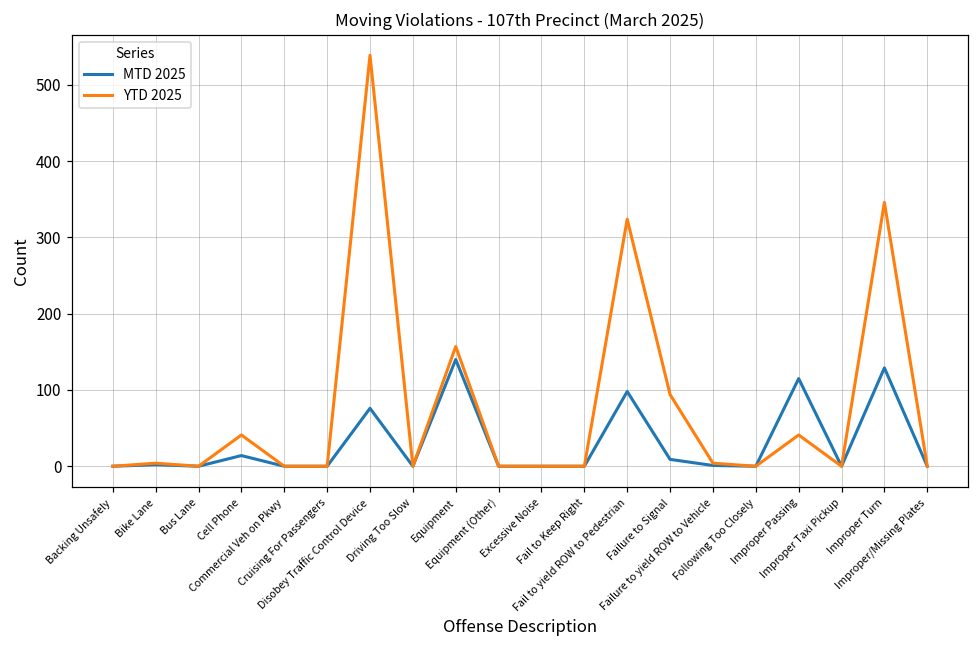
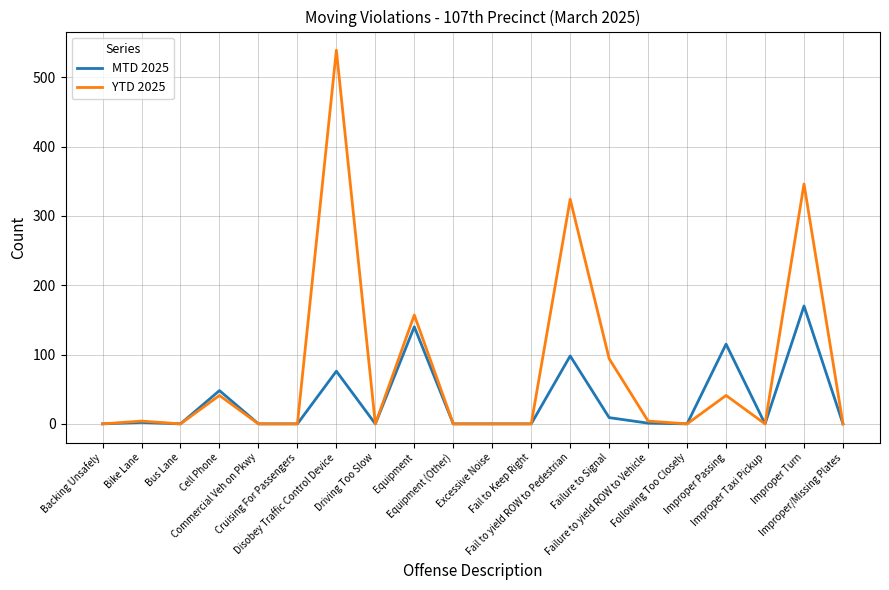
MTD 2025, Cell Phone: 10 -> 50
MTD 2025, Improper Turn: 130 -> 170
